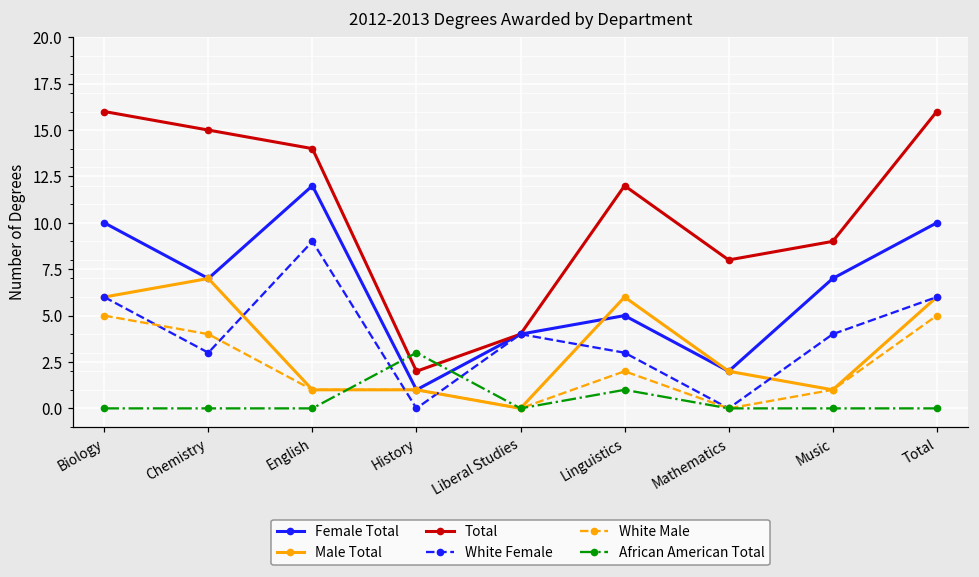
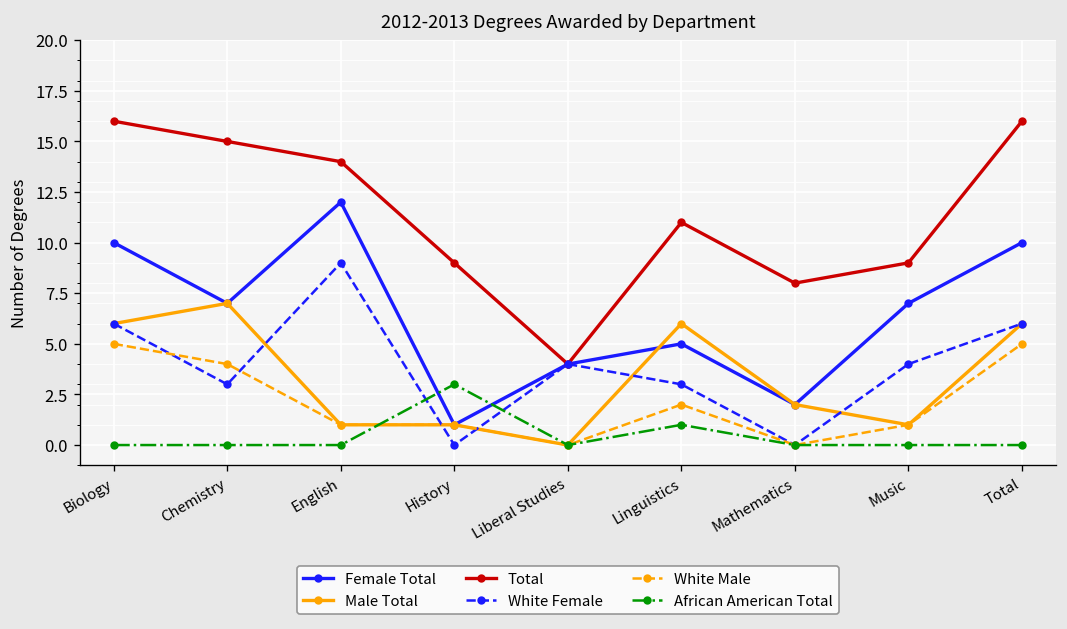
Total, History: 2 -> 9
Total, Linguistics: 12 -> 11
